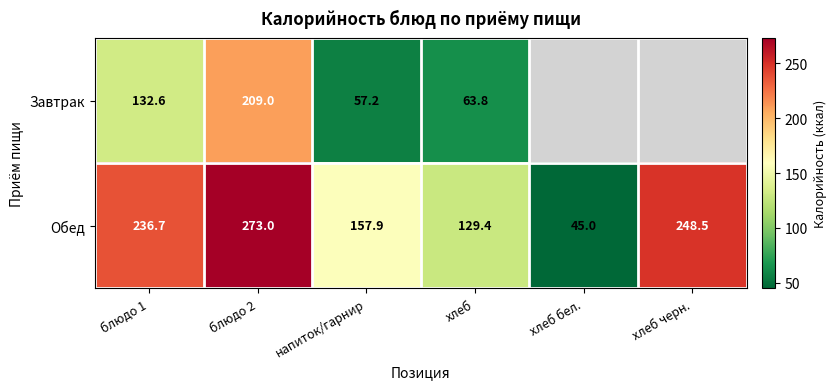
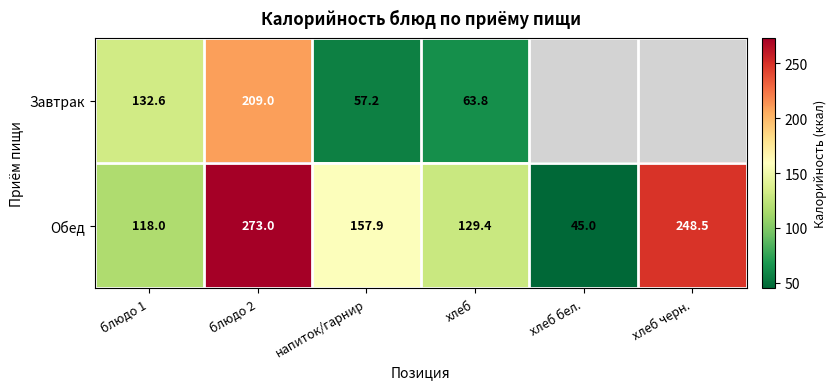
Обед, блюдо 1: 236.7 -> 118.0
